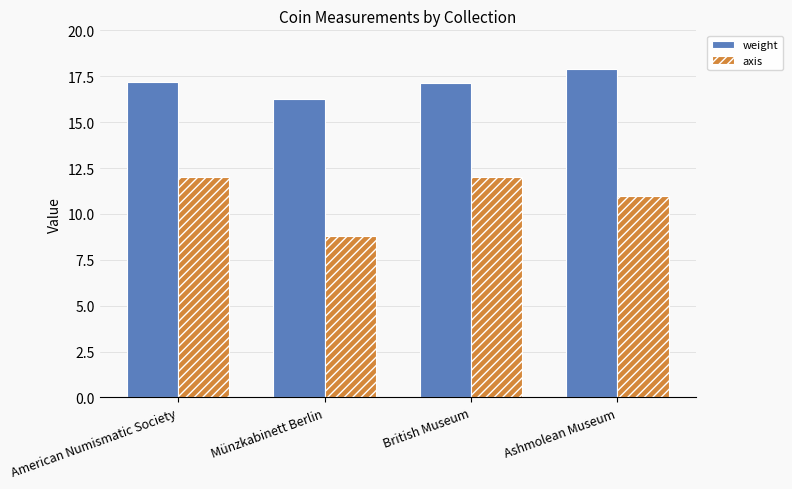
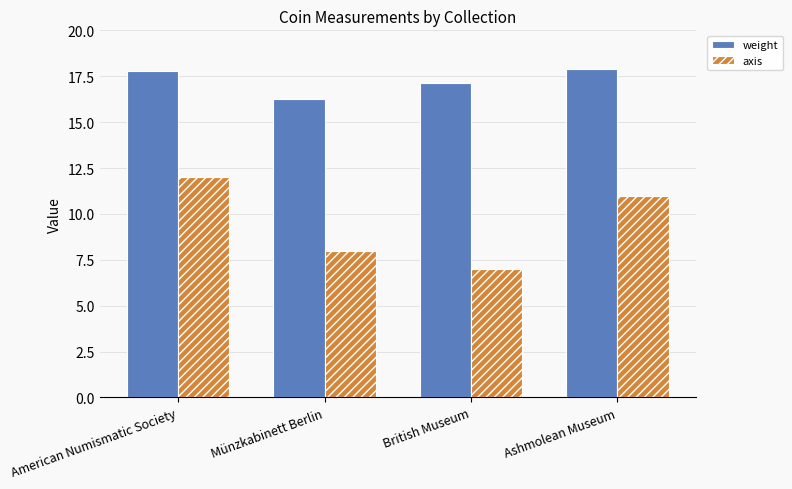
weight, American Numismatic Society: 17.2 -> 17.8
axis, Münzkabinett Berlin: 8.8 -> 8.0
axis, British Museum: 12 -> 7
